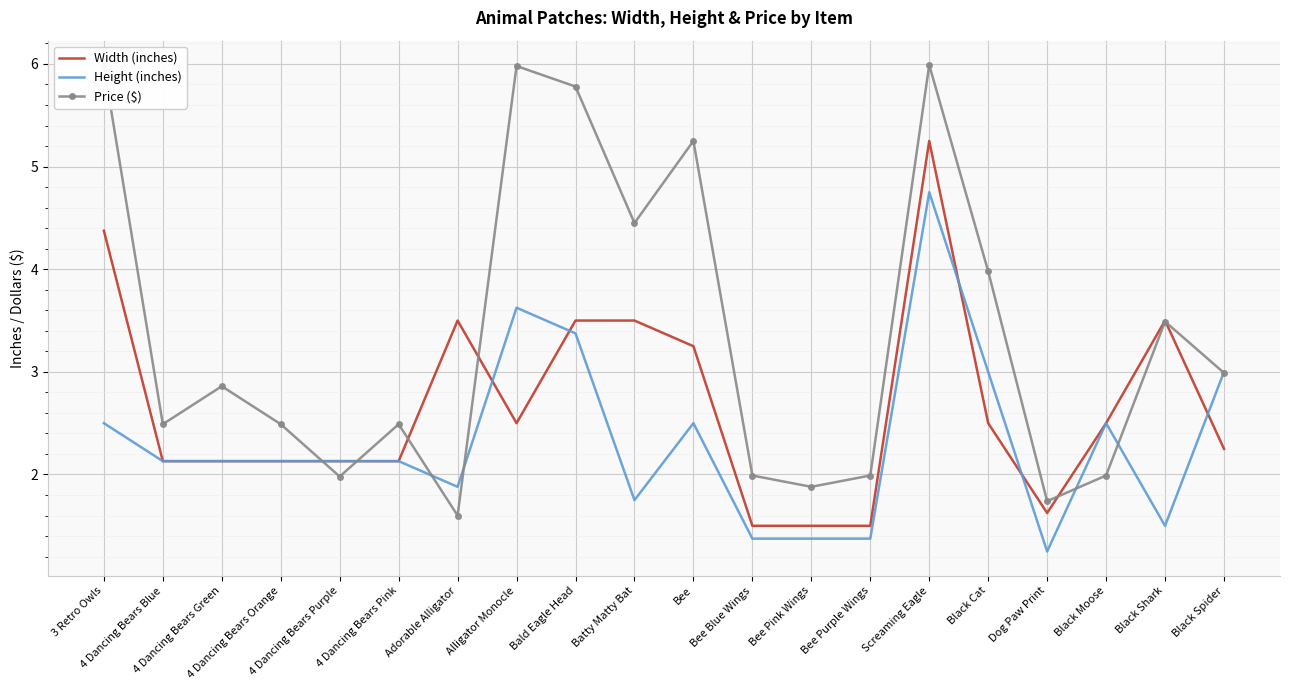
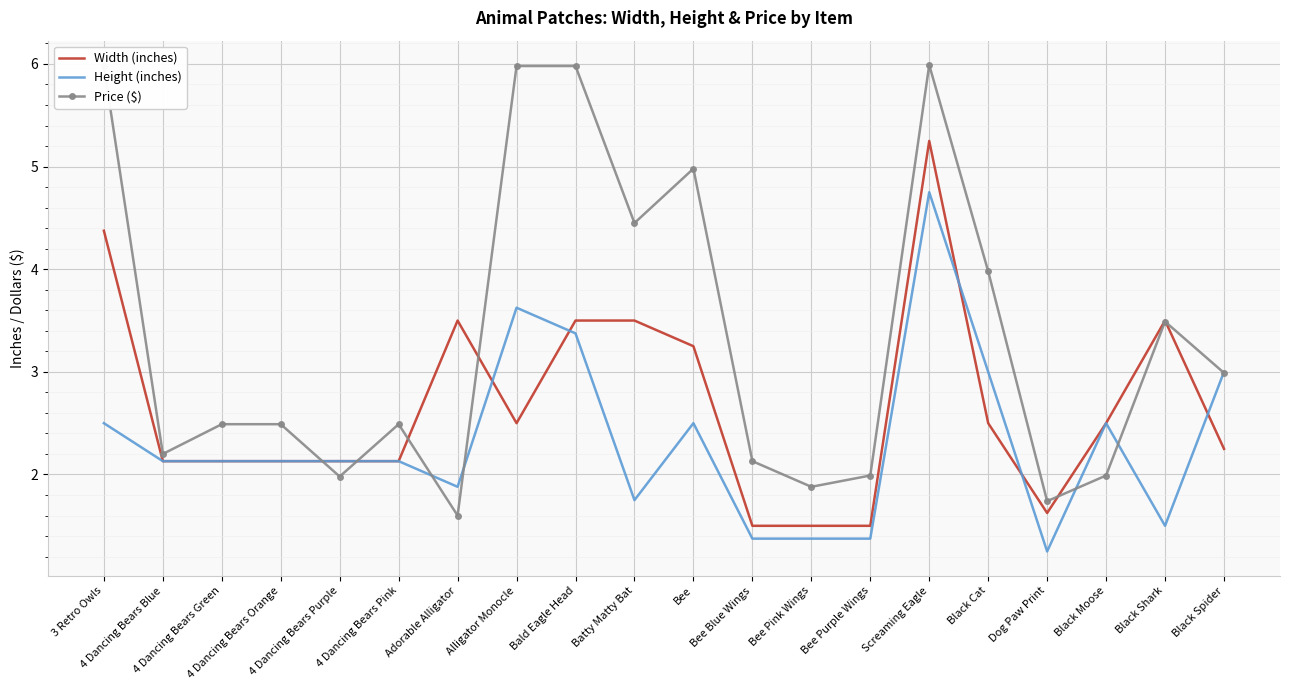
Price ($), 4 Dancing Bears Blue: 2.49 -> 2.20
Price ($), 4 Dancing Bears Green: 2.86 -> 2.49
Price ($), Bald Eagle Head: 5.78 -> 5.98
Price ($), Bee: 5.25 -> 4.98
Price ($), Bee Blue Wings: 1.99 -> 2.13
